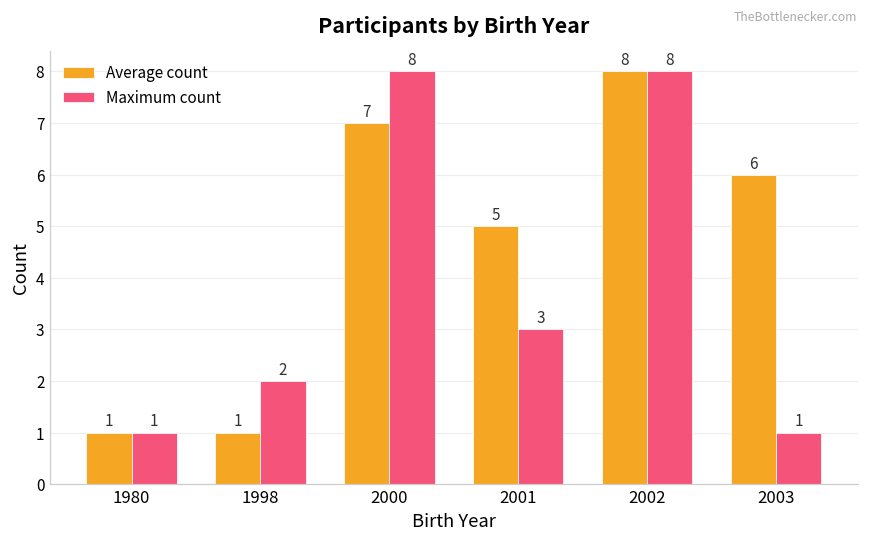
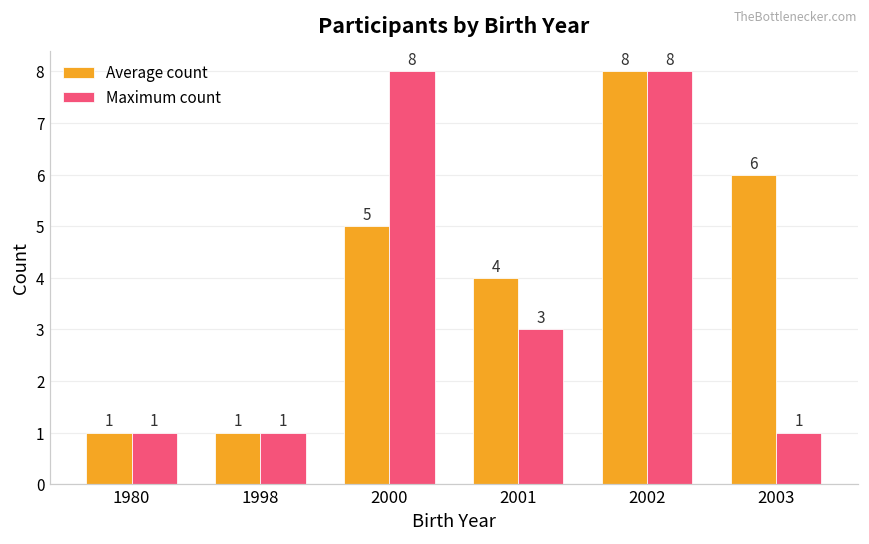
Maximum count, 1998: 2 -> 1
Average count, 2000: 7 -> 5
Average count, 2001: 5 -> 4
